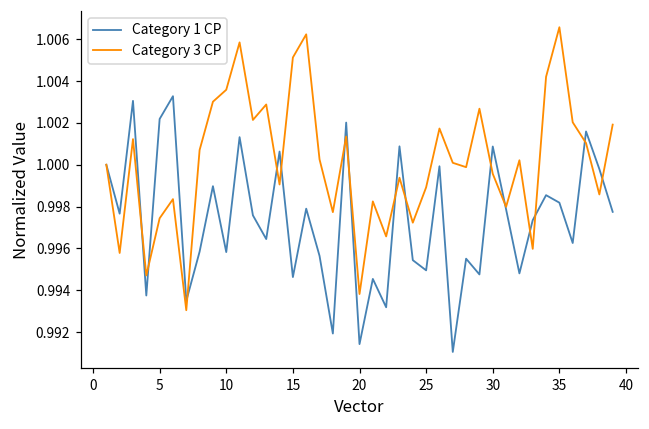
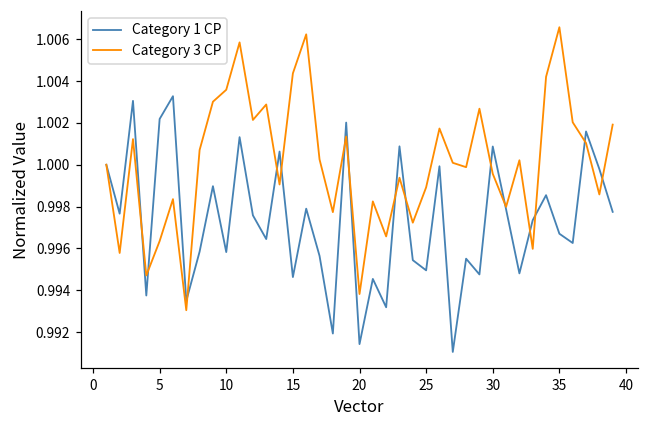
Category 3 CP, 5: 0.9974 -> 0.9964
Category 3 CP, 15: 1.0051 -> 1.0044
Category 1 CP, 35: 0.9982 -> 0.9967
